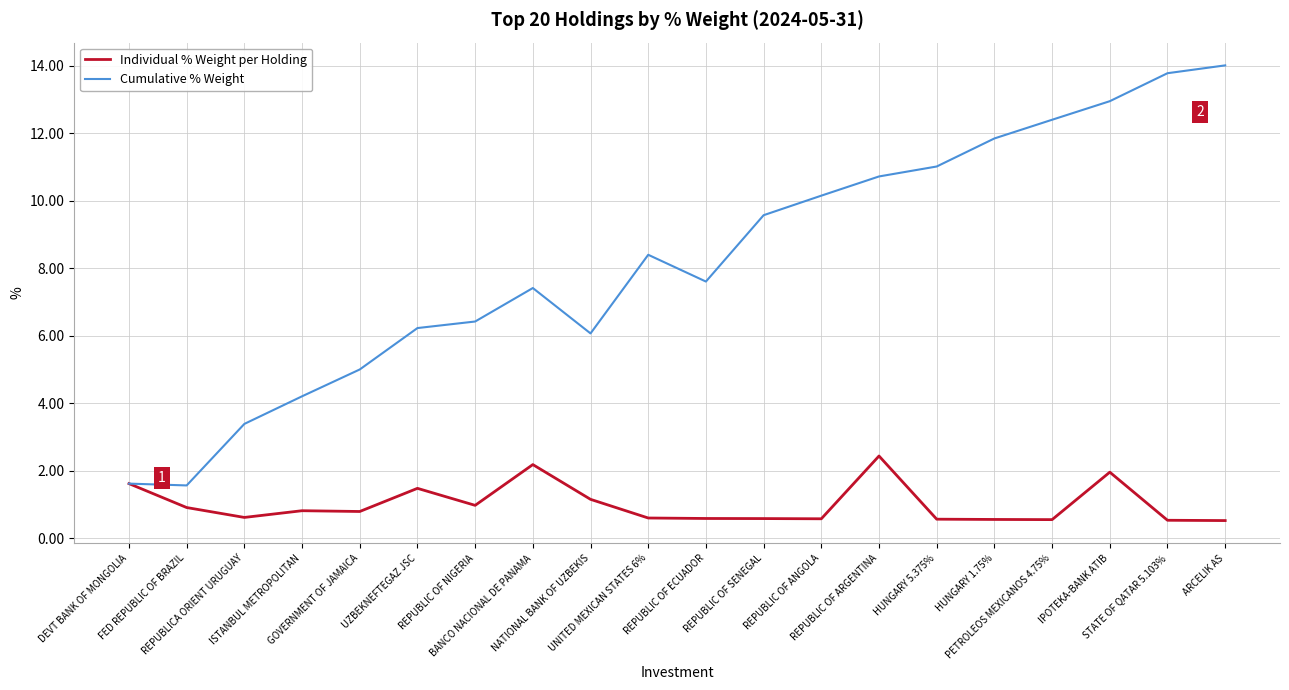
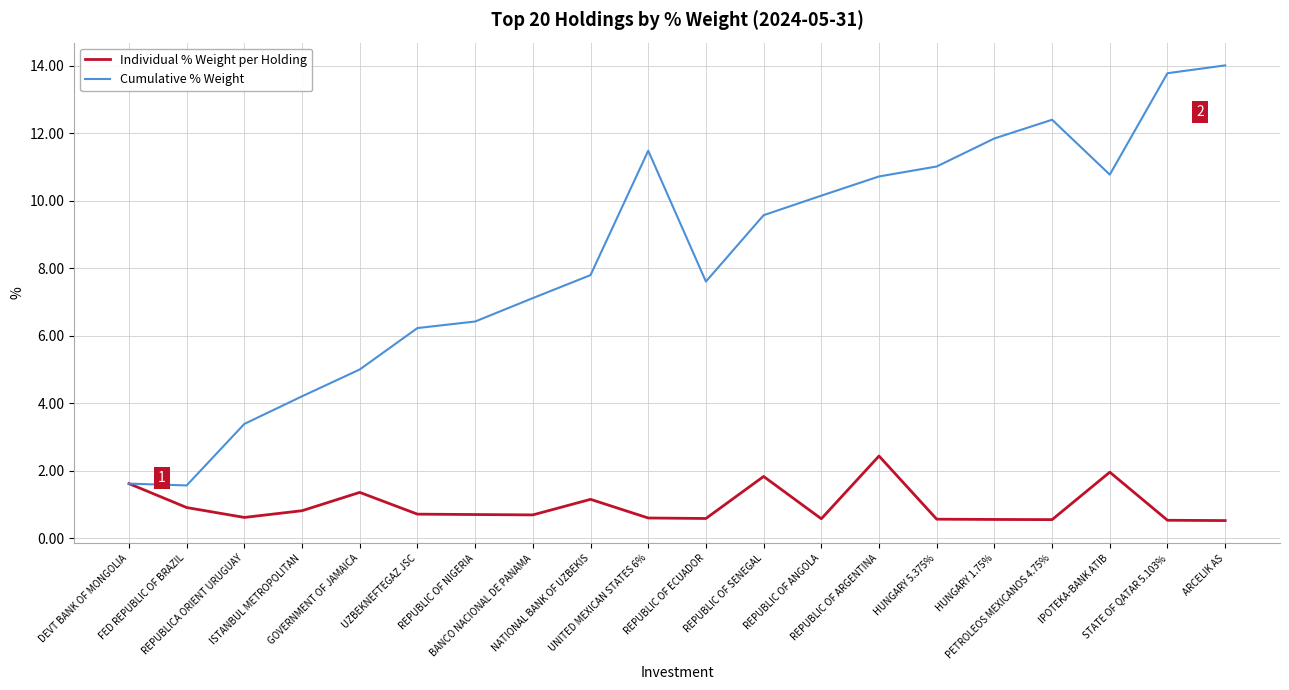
Individual % Weight per Holding, GOVERNMENT OF JAMAICA: 0.8 -> 1.4
Individual % Weight per Holding, UZBEKNEFTEGAZ JSC: 1.5 -> 0.7
Individual % Weight per Holding, REPUBLIC OF NIGERIA: 1.0 -> 0.7
Individual % Weight per Holding, BANCO NACIONAL DE PANAMA: 2.2 -> 0.7
Cumulative % Weight, BANCO NACIONAL DE PANAMA: 7.4 -> 7.1
Cumulative % Weight, NATIONAL BANK OF UZBEKIS: 6.1 -> 7.8
Cumulative % Weight, UNITED MEXICAN STATES 6%: 8.4 -> 11.5
Individual % Weight per Holding, REPUBLIC OF SENEGAL: 0.6 -> 1.8
Cumulative % Weight, IPOTEKA-BANK ATIB: 13.0 -> 10.8
